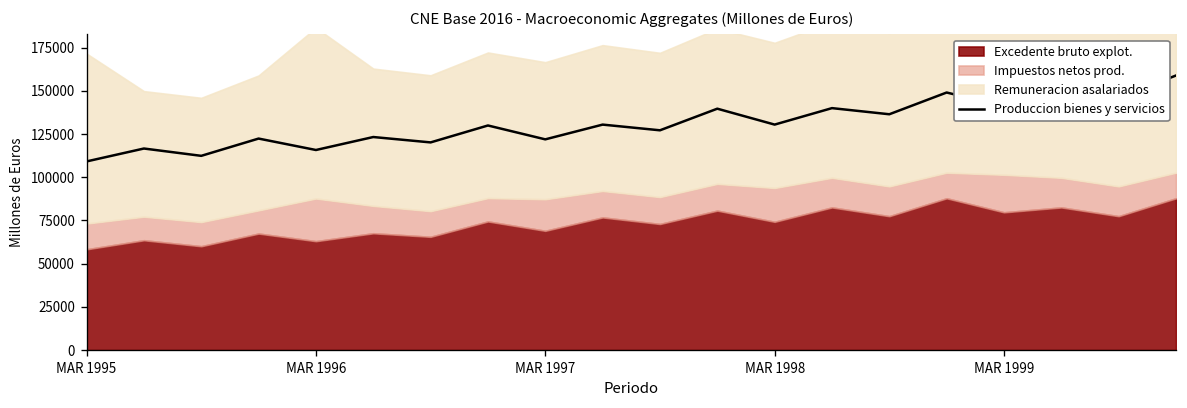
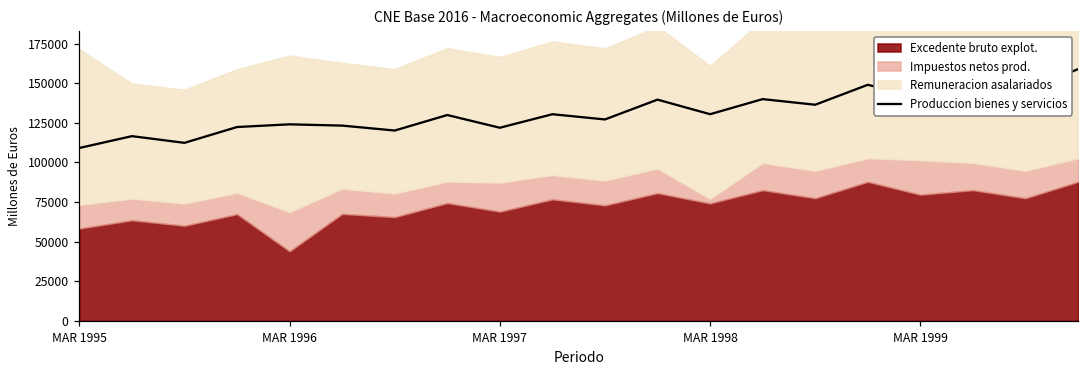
Produccion bienes y servicios, MAR 1996: 116000 -> 124000
Excedente bruto explot., MAR 1996: 63000 -> 44000
Impuestos netos prod., MAR 1998: 20000 -> 3000
